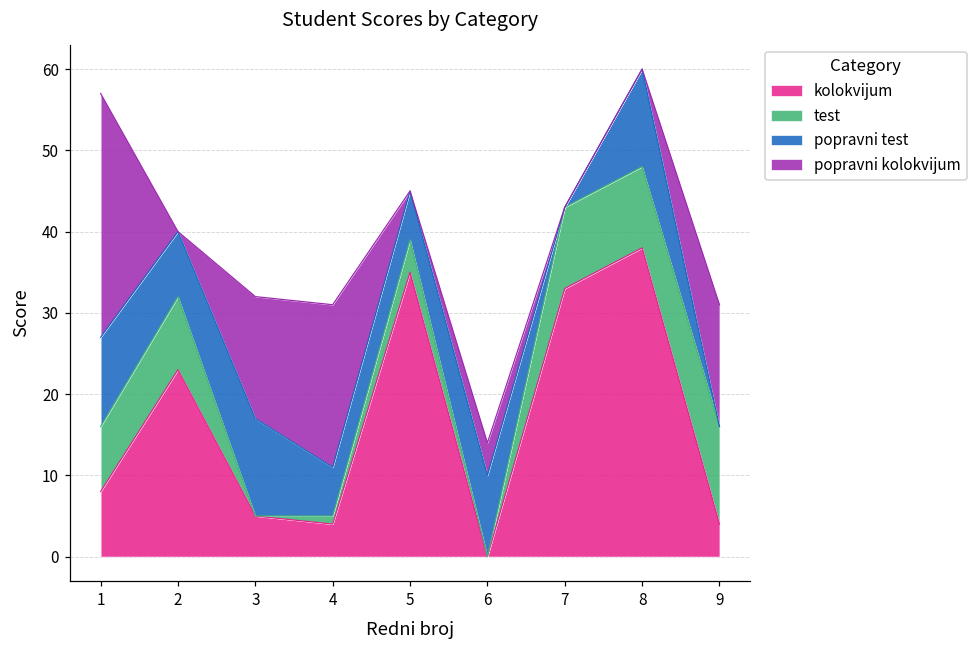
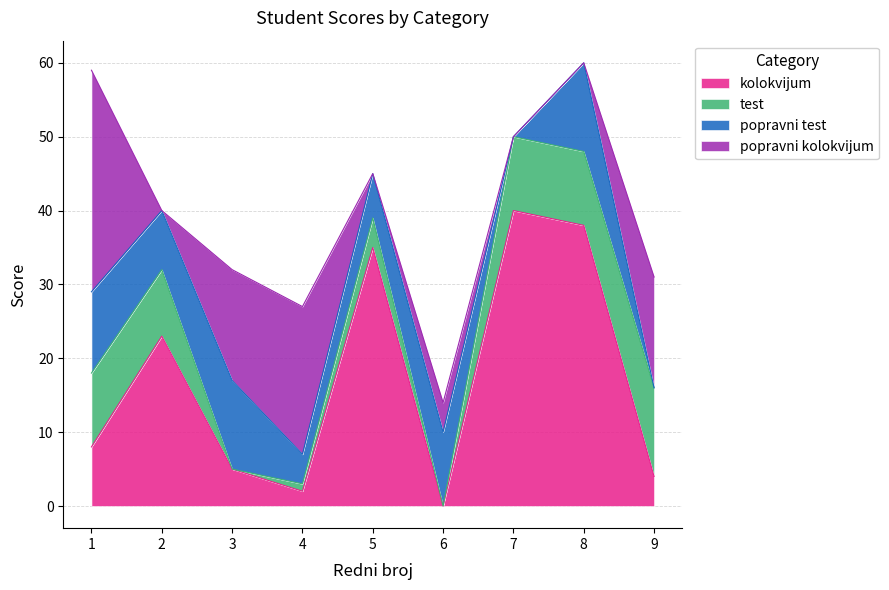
test, 1: 8 -> 10
kolokvijum, 4: 4 -> 2
popravni test, 4: 6 -> 4
kolokvijum, 7: 33 -> 40
